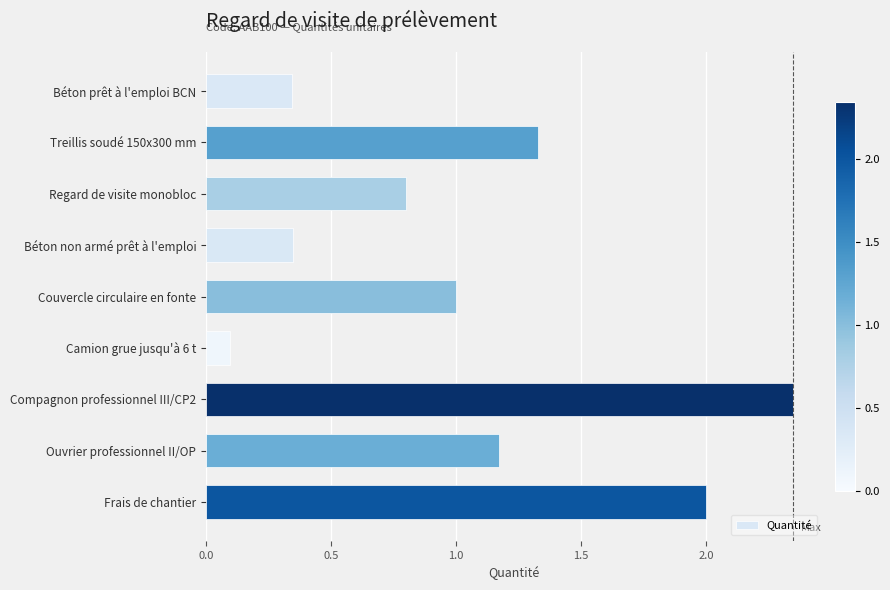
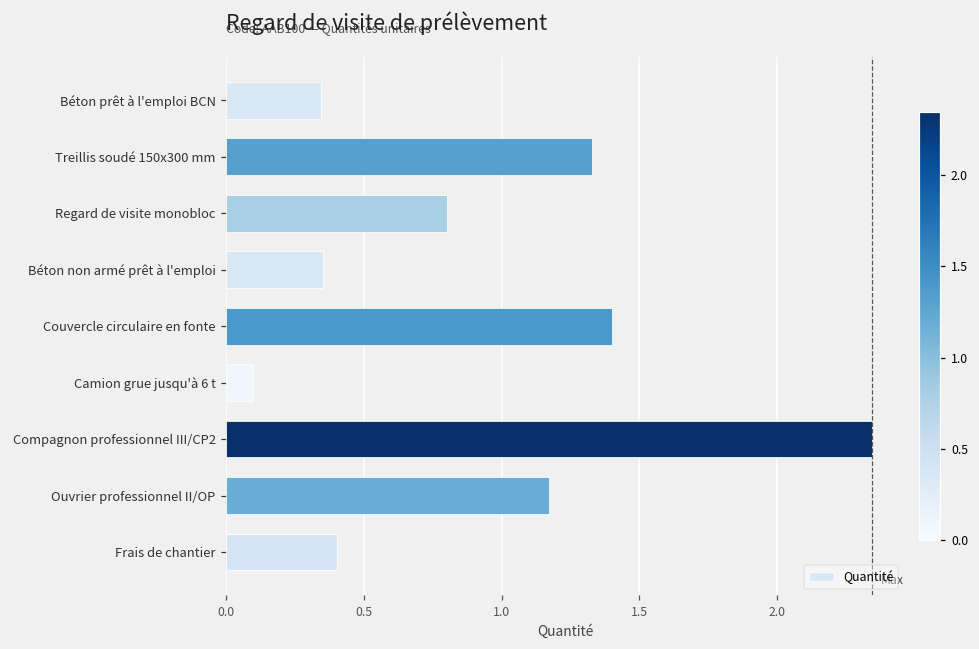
Couvercle circulaire en fonte: 1.0 -> 1.4
Frais de chantier: 2.0 -> 0.4
